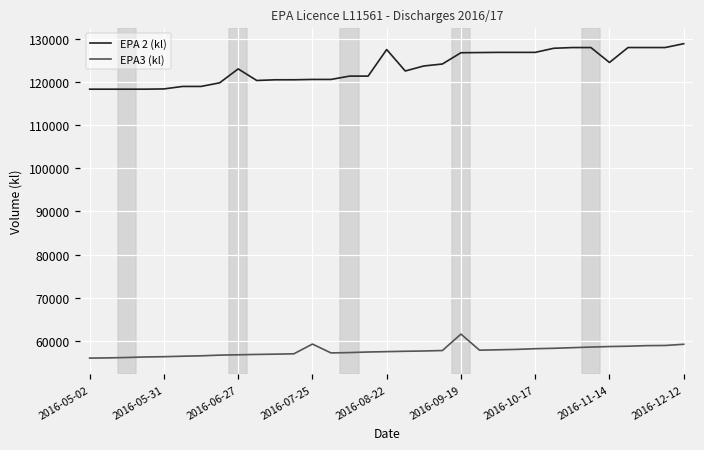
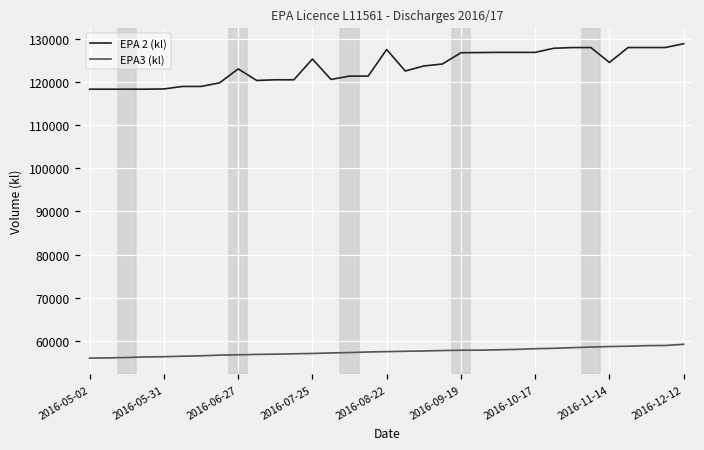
EPA 2 (kl), 2016-07-25: 121000 -> 125000
EPA3 (kl), 2016-07-25: 59000 -> 57000
EPA3 (kl), 2016-09-19: 62000 -> 58000
